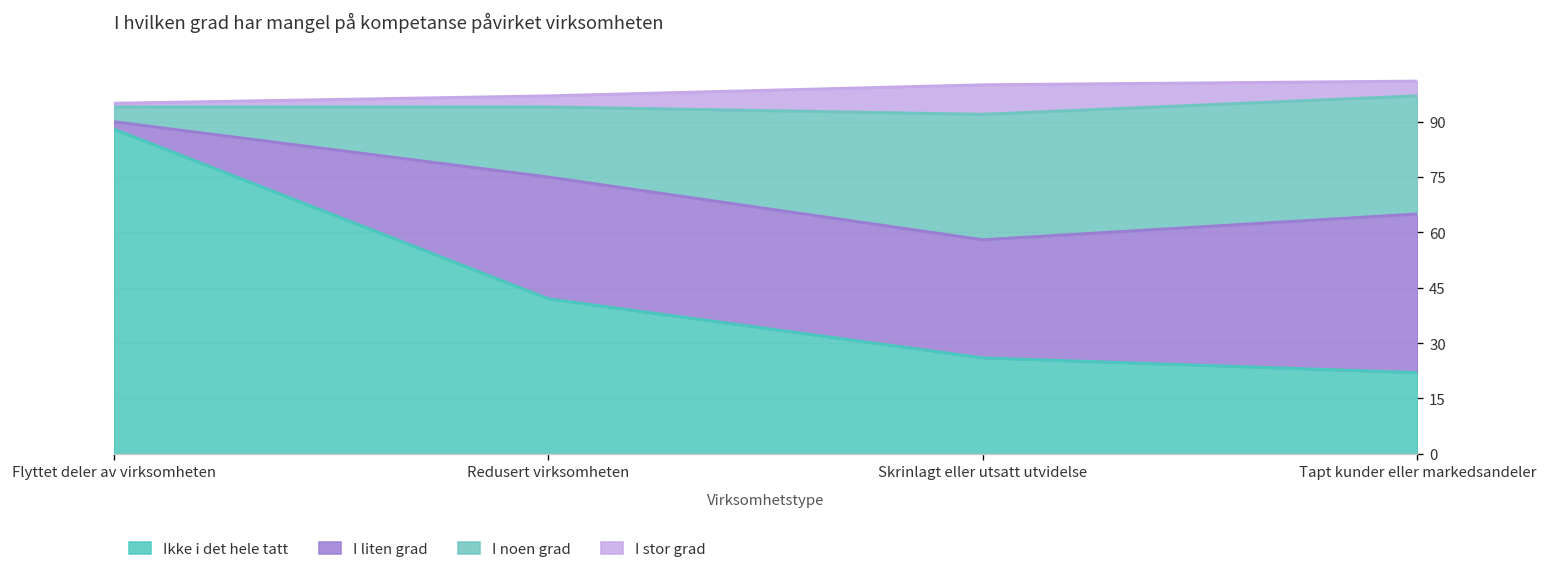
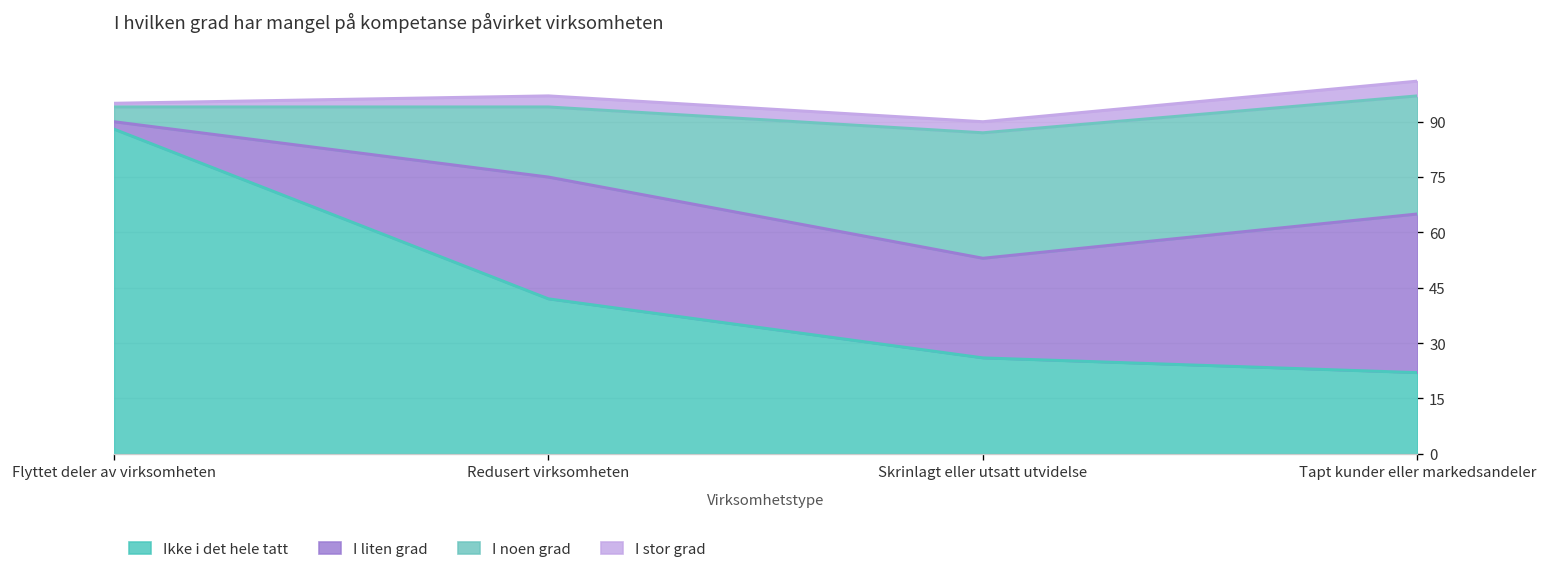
I liten grad, Skrinlagt eller utsatt utvidelse: 32 -> 27
I stor grad, Skrinlagt eller utsatt utvidelse: 8 -> 3
